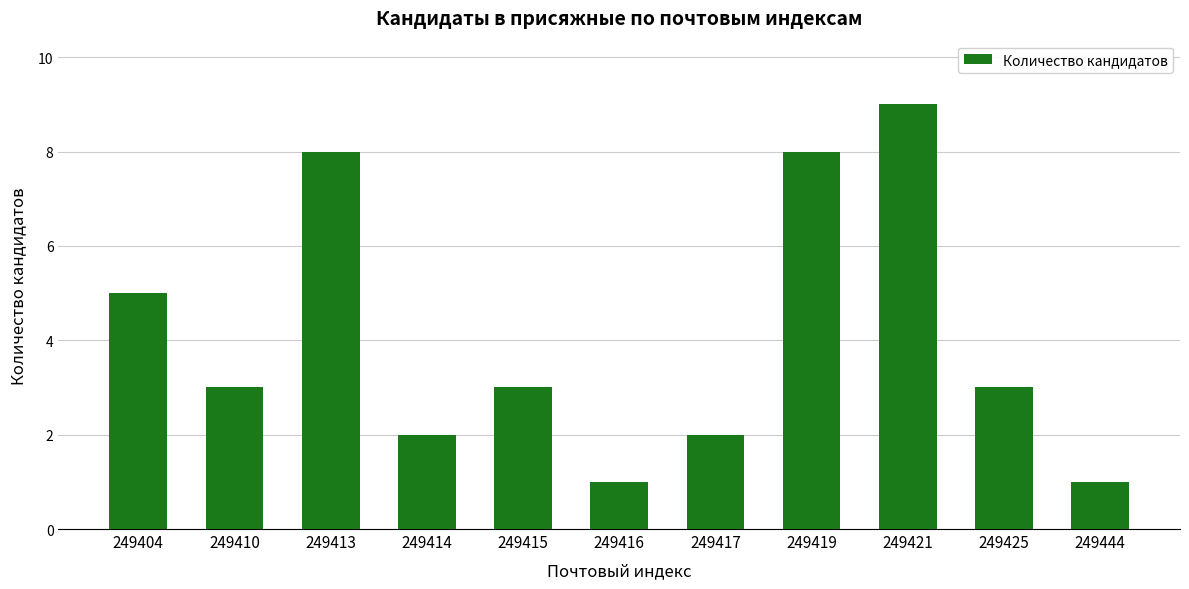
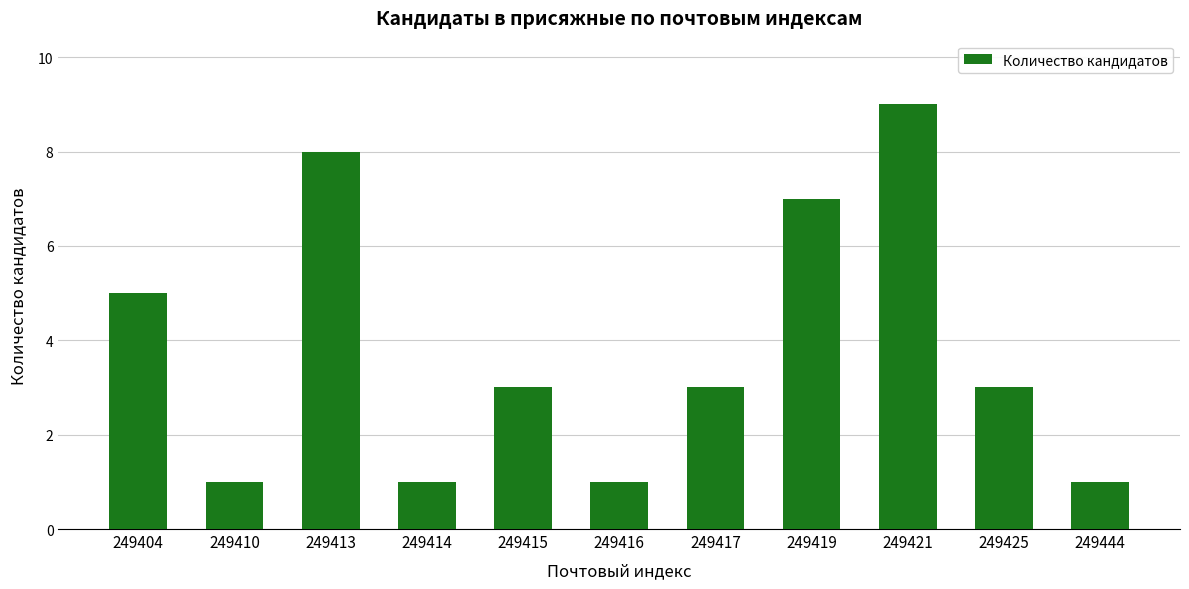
249410: 3 -> 1
249414: 2 -> 1
249417: 2 -> 3
249419: 8 -> 7
